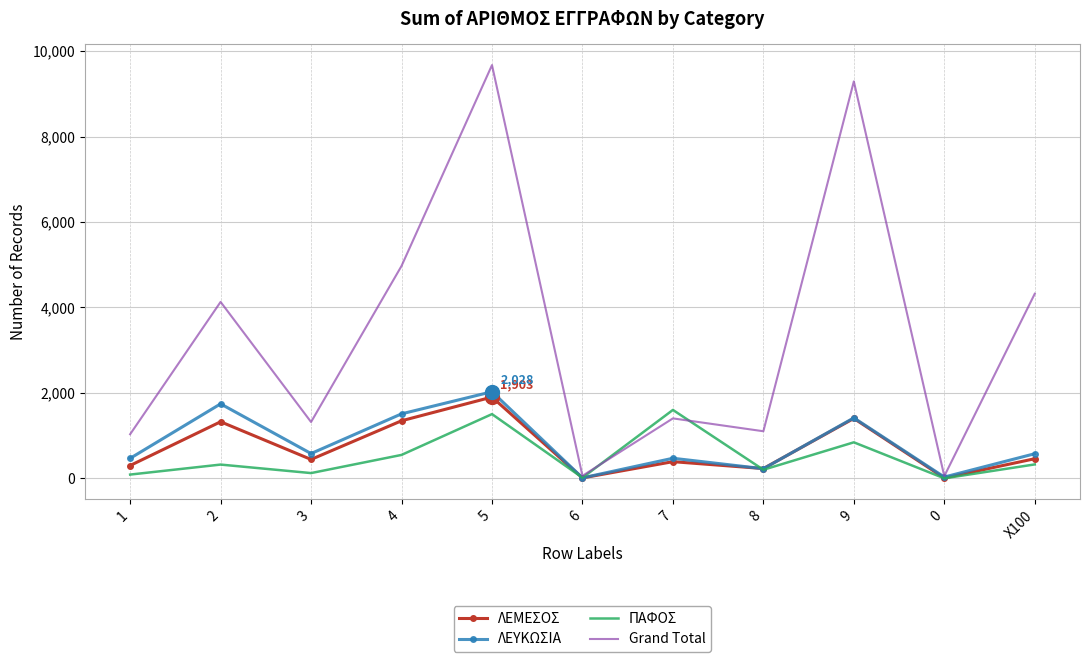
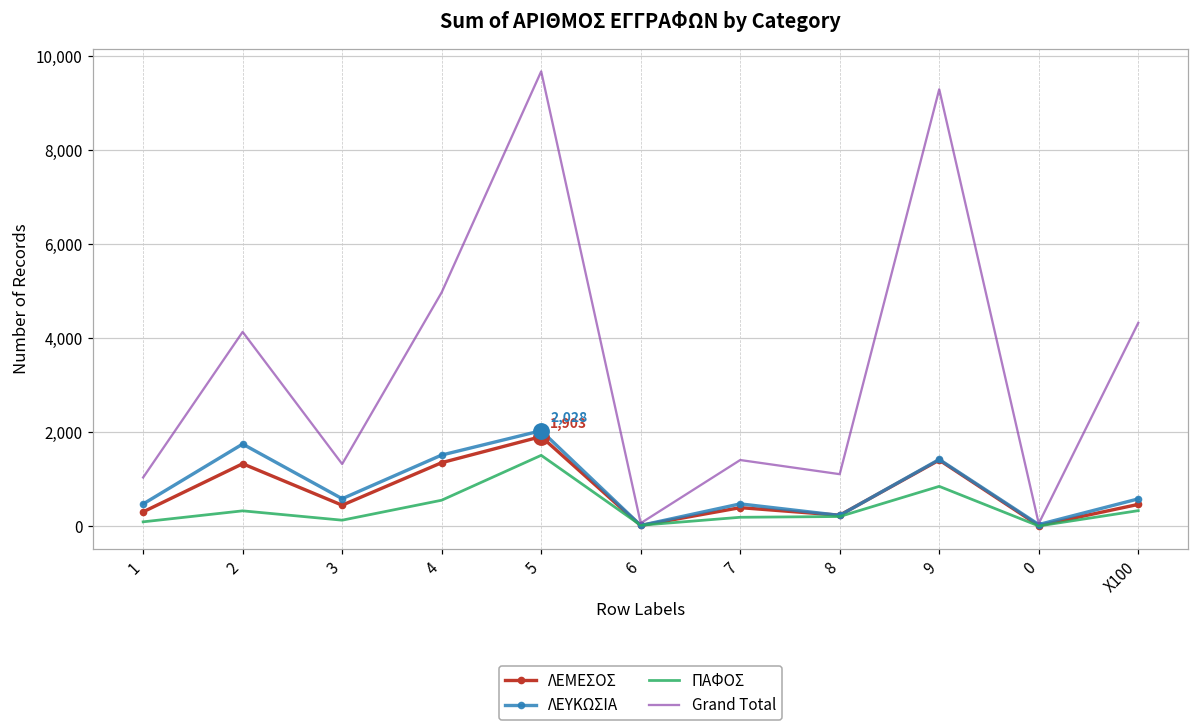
ΠΑΦΟΣ, 7: 1,600 -> 200
